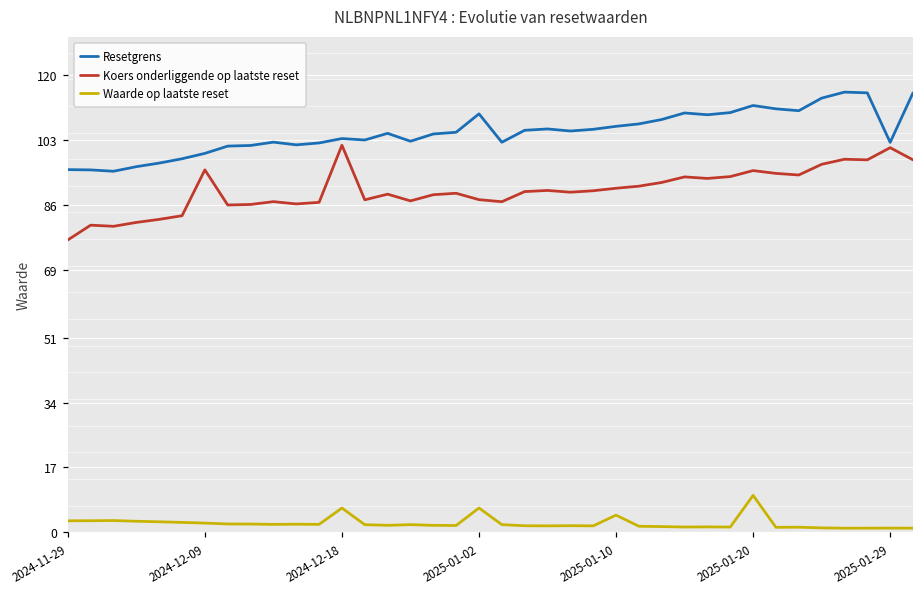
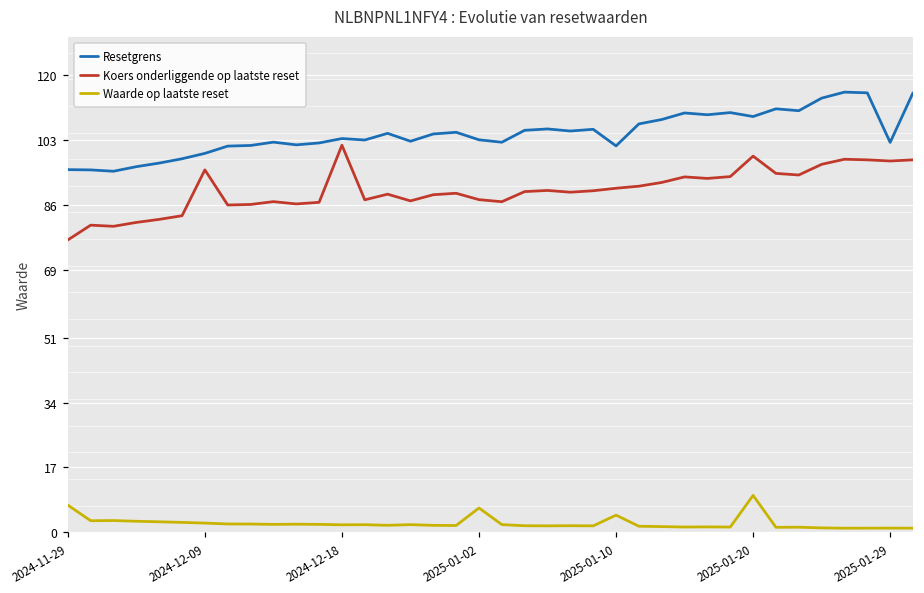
Waarde op laatste reset, 2024-11-29: 3 -> 7
Waarde op laatste reset, 2024-12-18: 6 -> 2
Resetgrens, 2025-01-02: 110 -> 103
Resetgrens, 2025-01-10: 107 -> 101
Resetgrens, 2025-01-20: 112 -> 109
Koers onderliggende op laatste reset, 2025-01-20: 95 -> 99
Koers onderliggende op laatste reset, 2025-01-29: 101 -> 98
